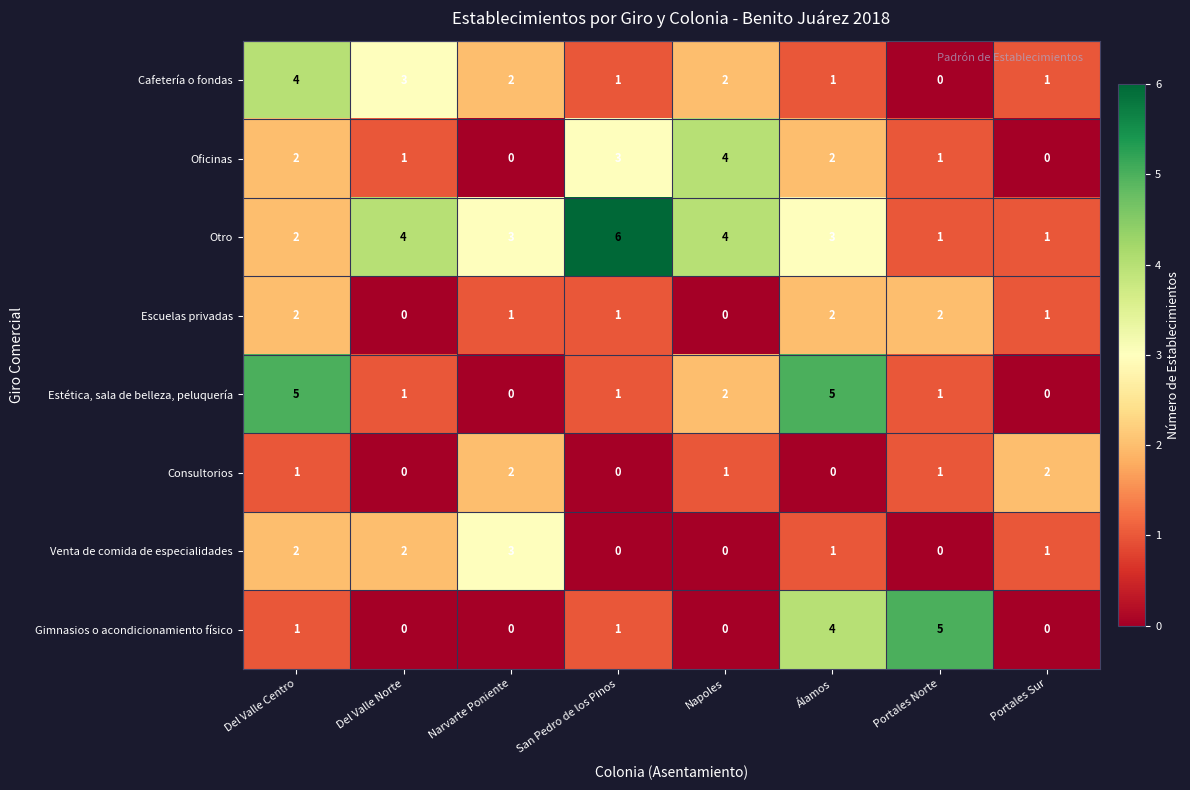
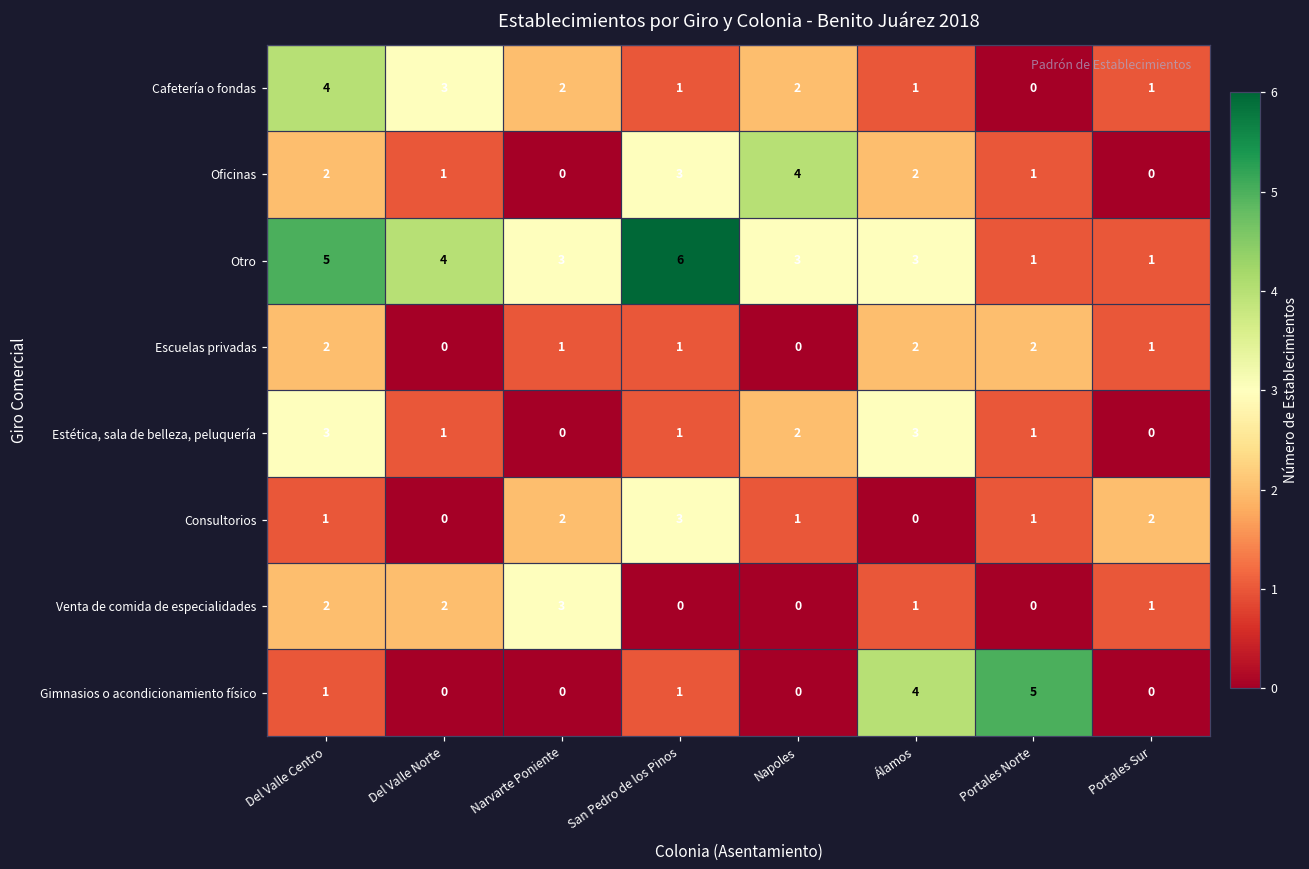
Otro, Del Valle Centro: 2 -> 5
Otro, Napoles: 4 -> 3
Estética, sala de belleza, peluquería, Del Valle Centro: 5 -> 3
Estética, sala de belleza, peluquería, Álamos: 5 -> 3
Consultorios, San Pedro de los Pinos: 0 -> 3
